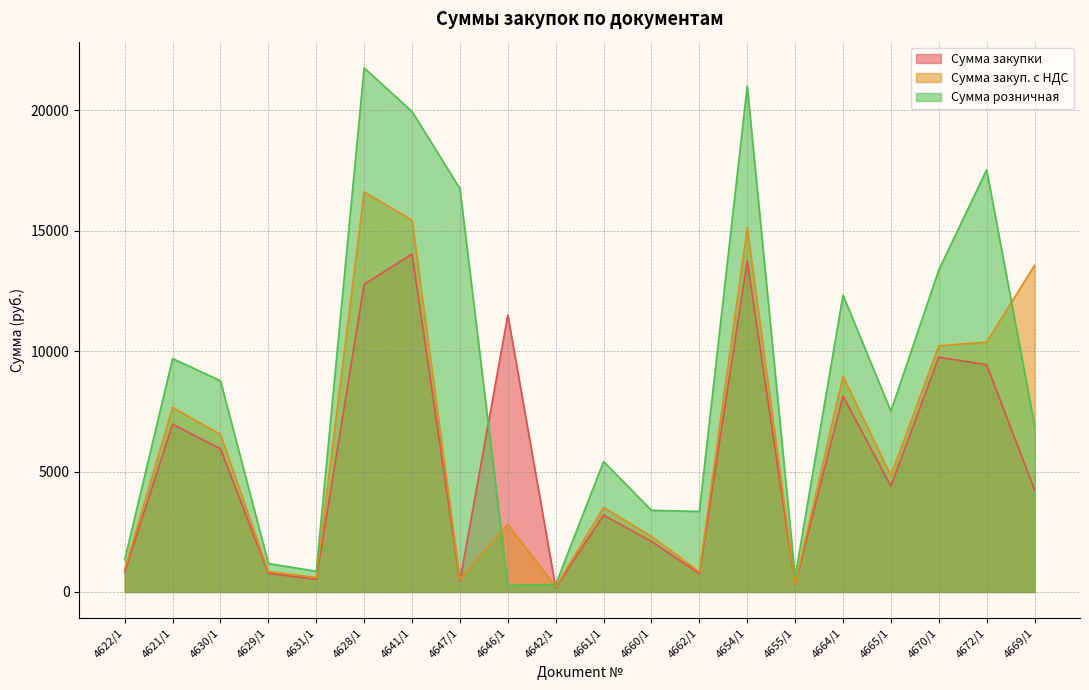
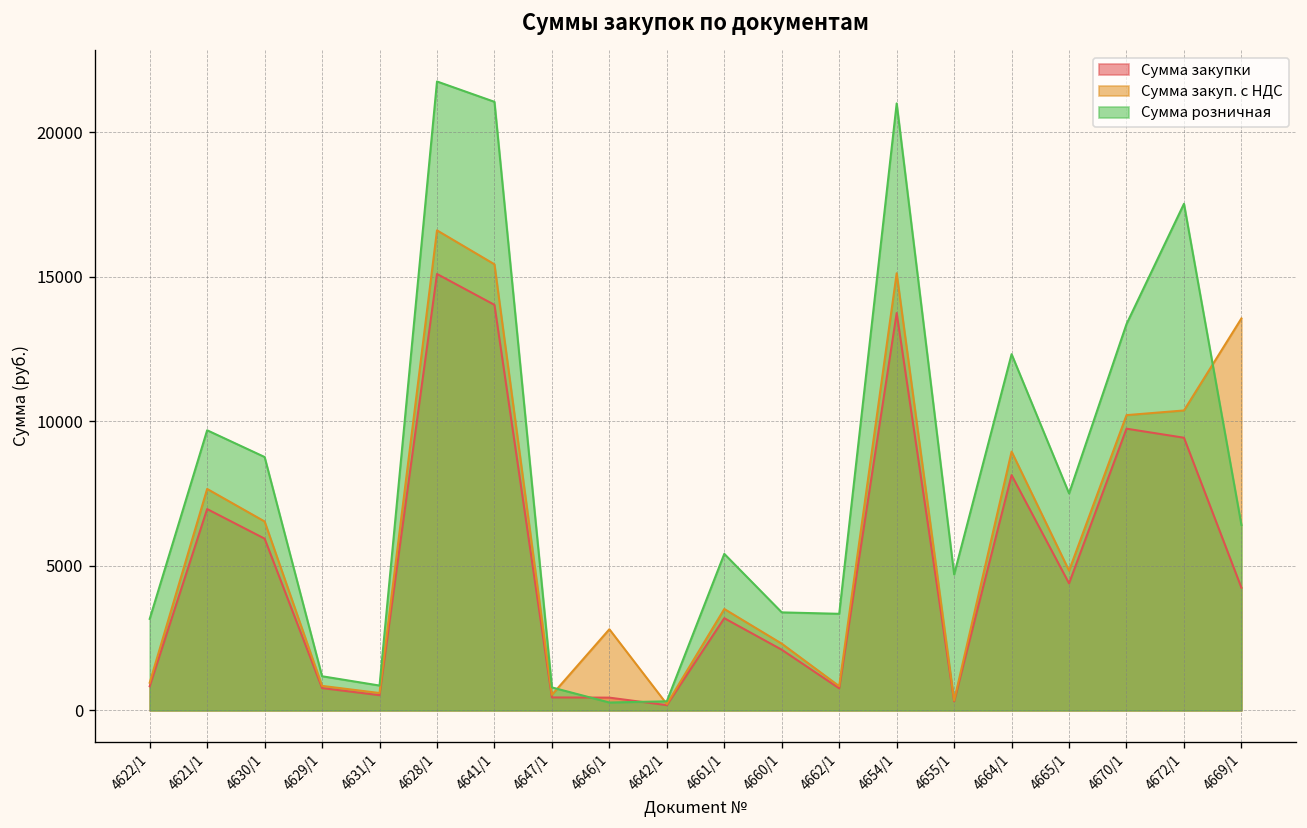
Сумма розничная, 4622/1: 1300 -> 3200
Сумма закупки, 4628/1: 12800 -> 15100
Сумма розничная, 4641/1: 19900 -> 21100
Сумма розничная, 4647/1: 16700 -> 800
Сумма закупки, 4646/1: 11500 -> 400
Сумма розничная, 4655/1: 600 -> 4700
Сумма розничная, 4669/1: 6900 -> 6400
